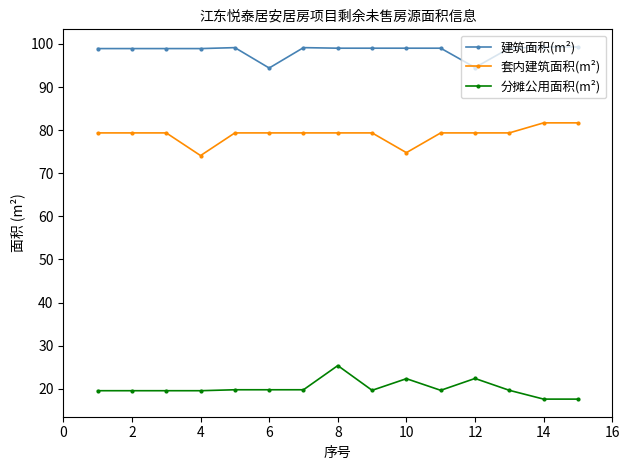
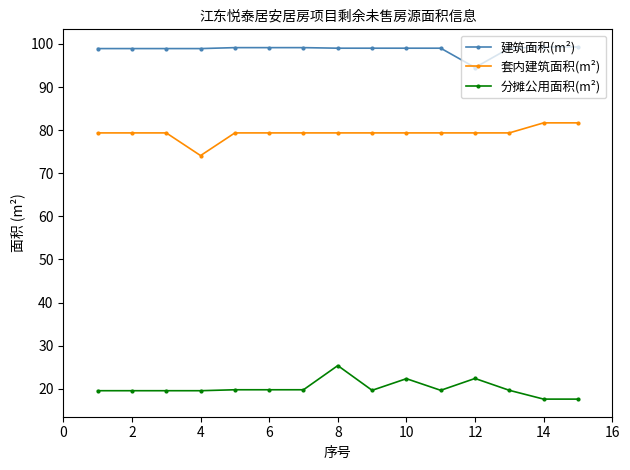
建筑面积(m²), 6: 94 -> 99
套内建筑面积(m²), 10: 75 -> 79
